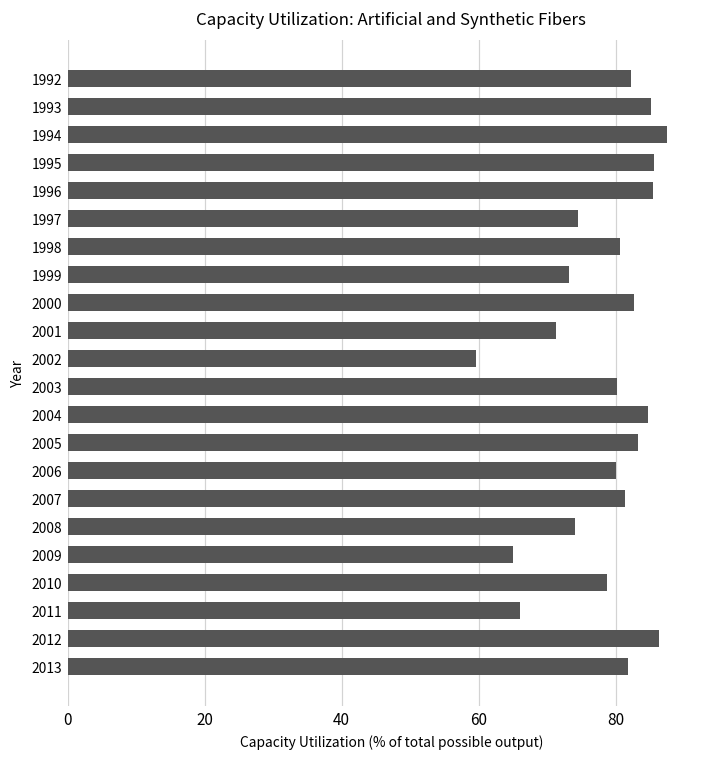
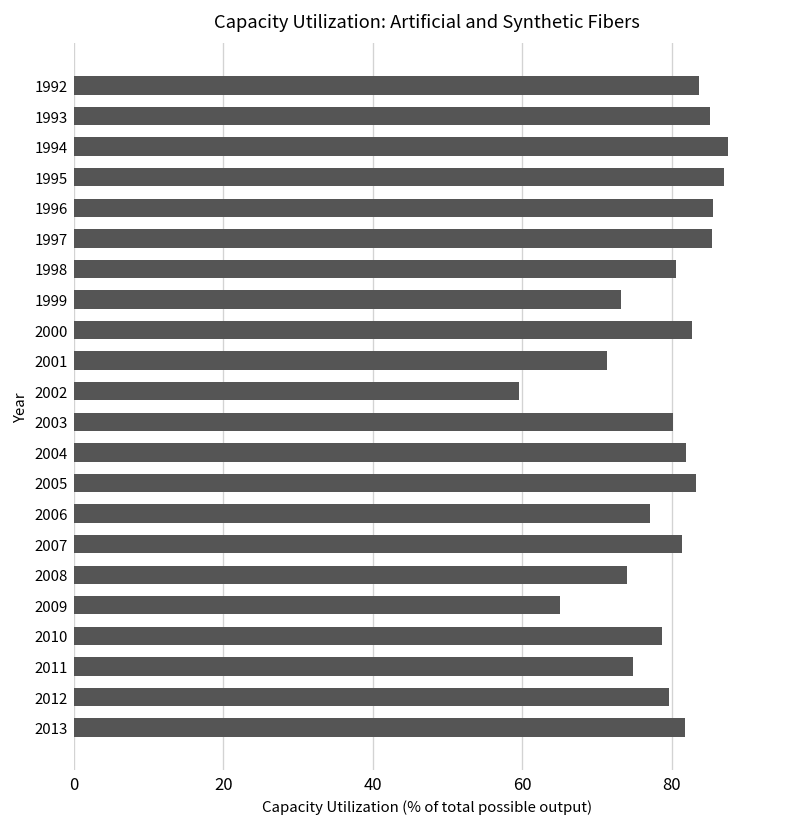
1992: 82 -> 84
1995: 86 -> 87
1997: 74 -> 85
2004: 85 -> 82
2006: 80 -> 77
2011: 66 -> 75
2012: 86 -> 80
